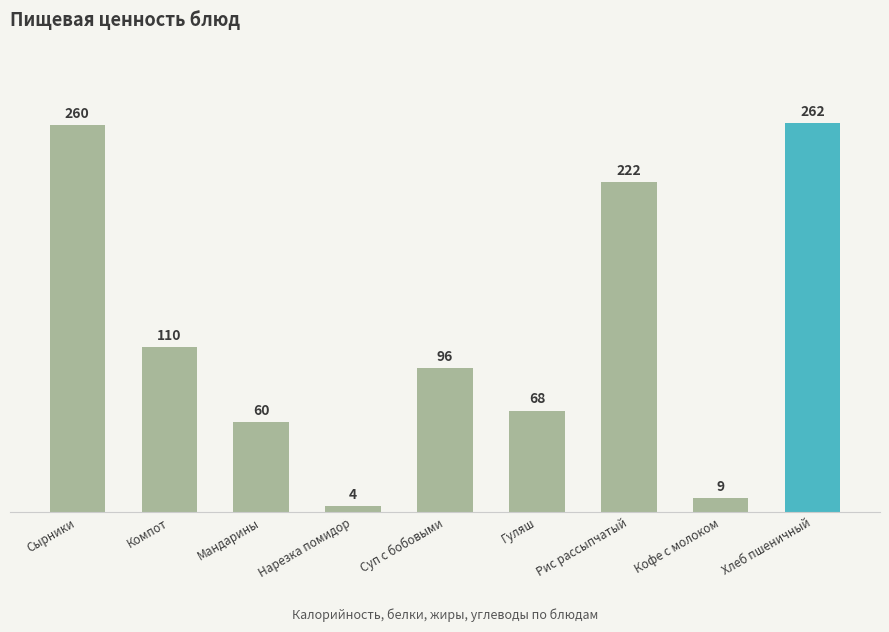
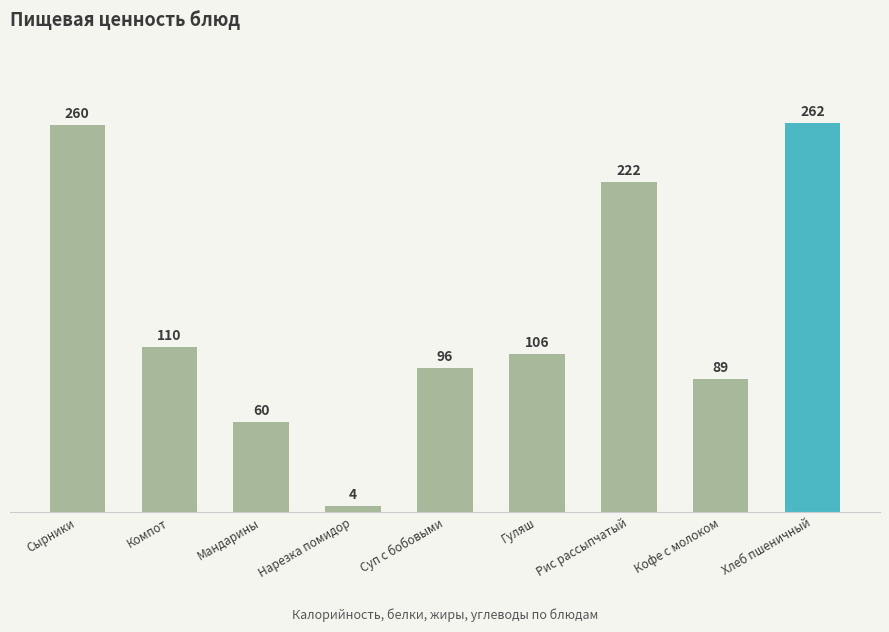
Гуляш: 68 -> 106
Кофе с молоком: 9 -> 89
